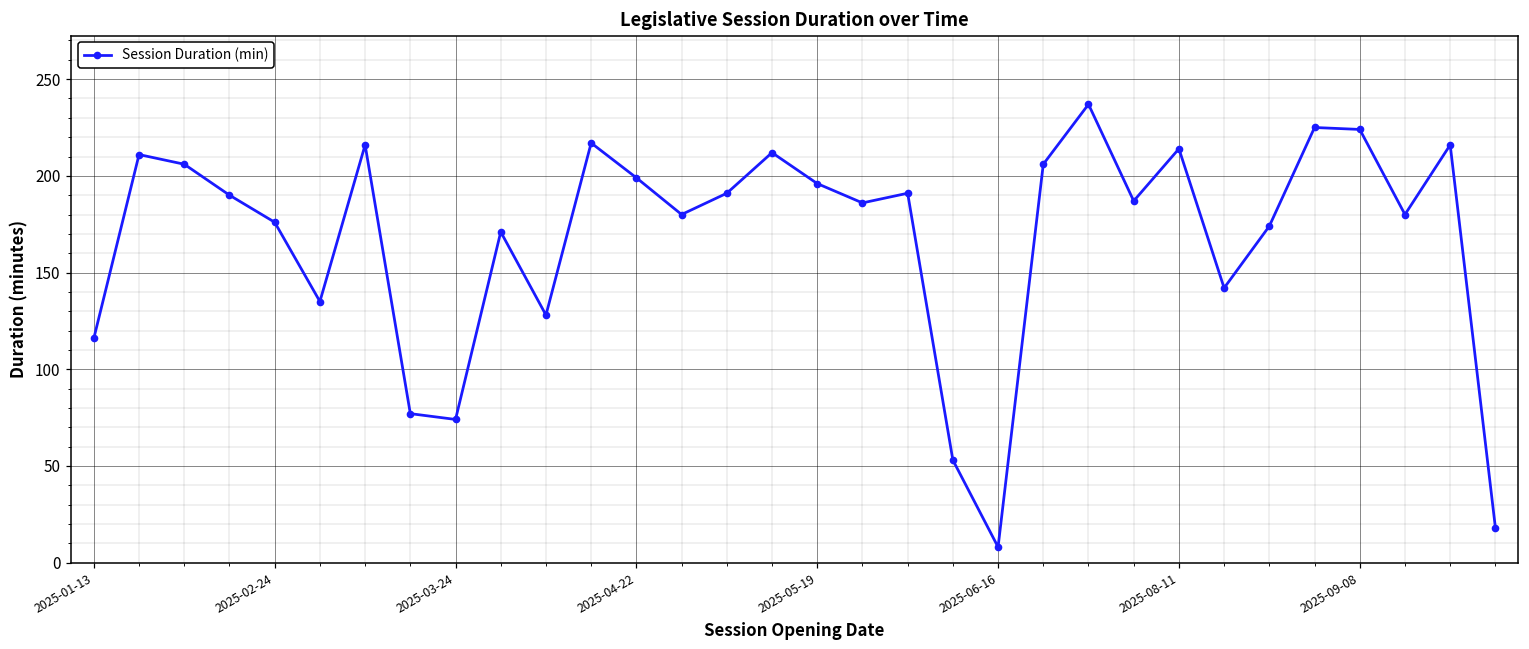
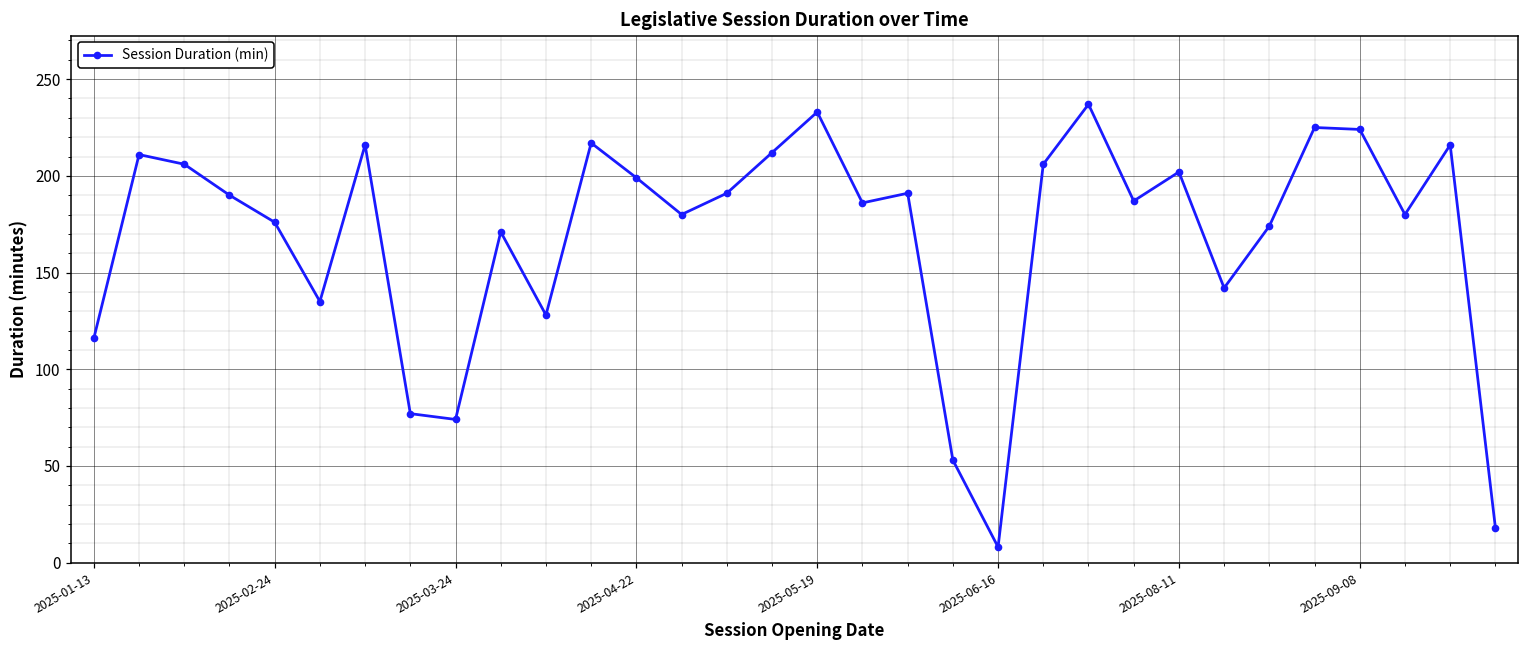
2025-05-19: 196 -> 233
2025-08-11: 214 -> 202
